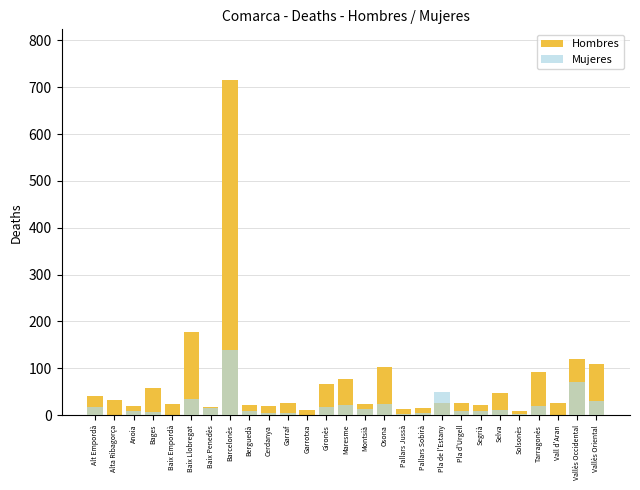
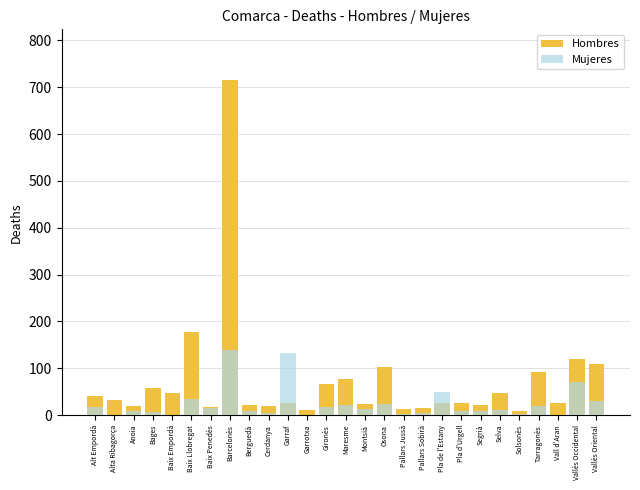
Hombres, Baix Empordà: 20 -> 50
Mujeres, Garraf: 10 -> 130
